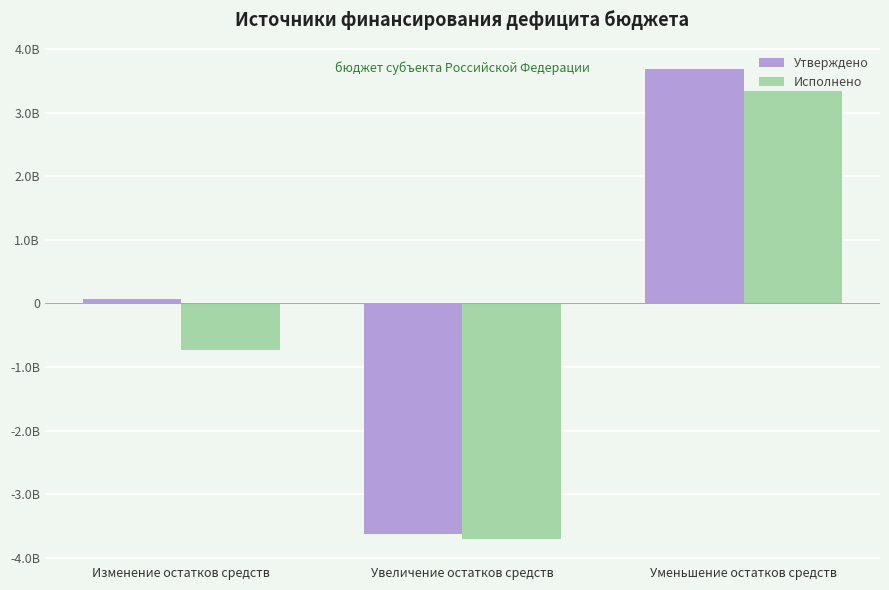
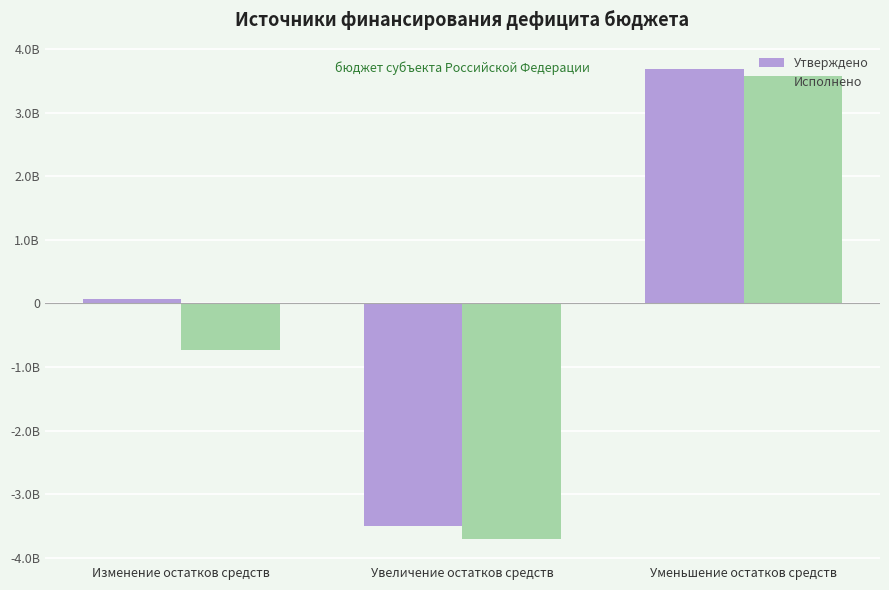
Утверждено, Увеличение остатков средств: -3600000000 -> -3500000000
Исполнено, Уменьшение остатков средств: 3300000000 -> 3600000000
